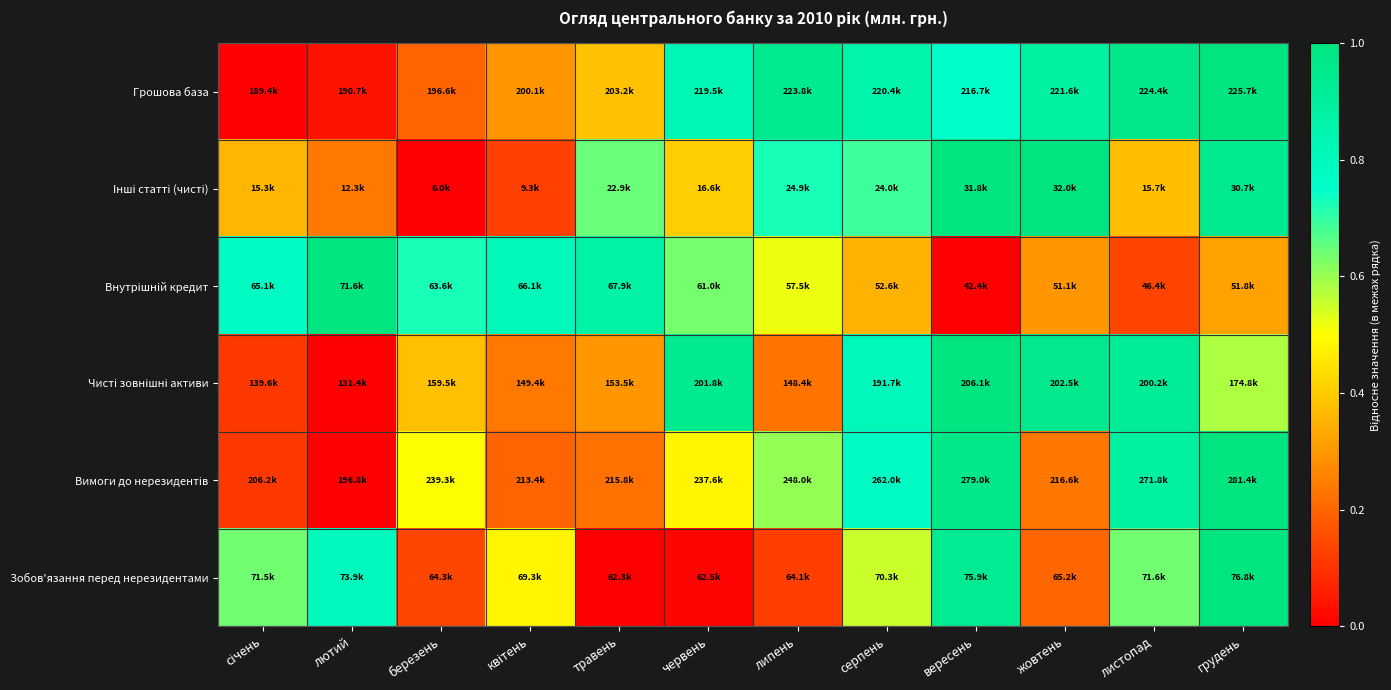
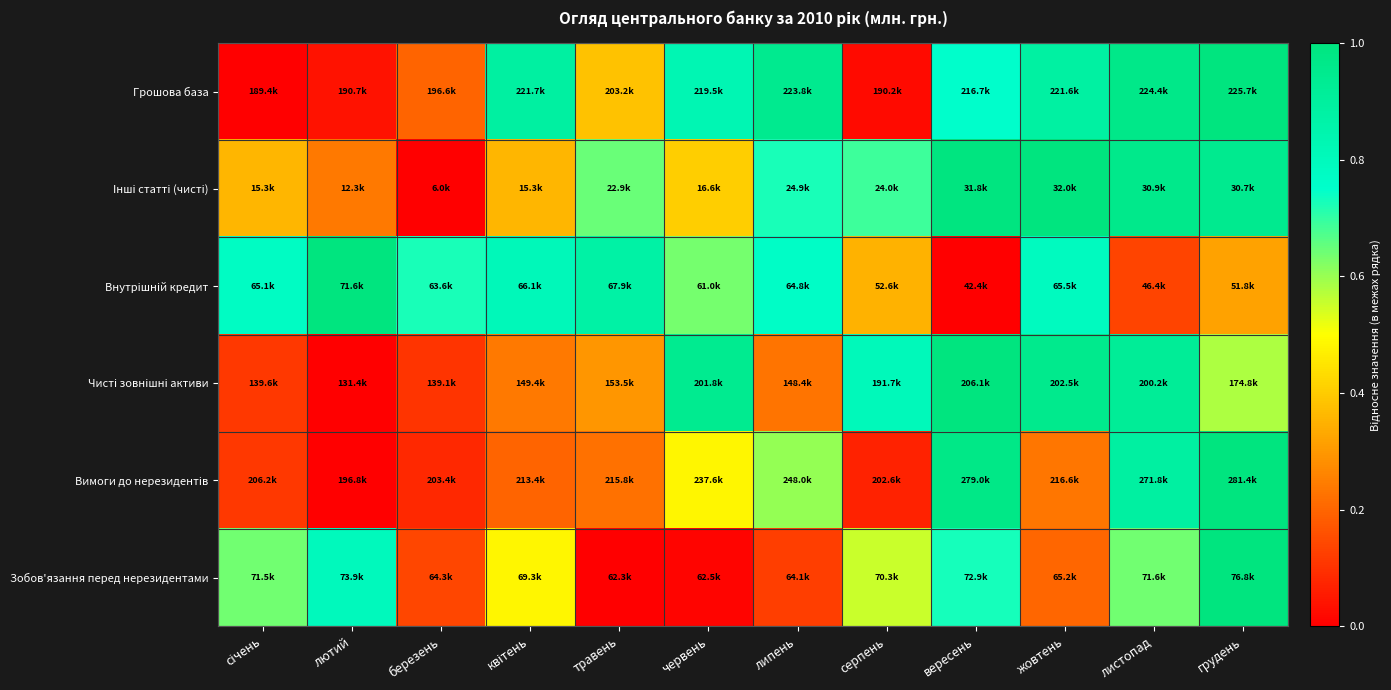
Грошова база, квітень: 200.1k -> 221.7k
Грошова база, серпень: 220.4k -> 190.2k
Інші статті (чисті), квітень: 9.3k -> 15.3k
Інші статті (чисті), листопад: 15.7k -> 30.9k
Внутрішній кредит, липень: 57.5k -> 64.8k
Внутрішній кредит, жовтень: 51.1k -> 65.5k
Чисті зовнішні активи, березень: 159.5k -> 139.1k
Вимоги до нерезидентів, березень: 239.3k -> 203.4k
Вимоги до нерезидентів, серпень: 262.0k -> 202.6k
Зобов'язання перед нерезидентами, вересень: 75.9k -> 72.9k
